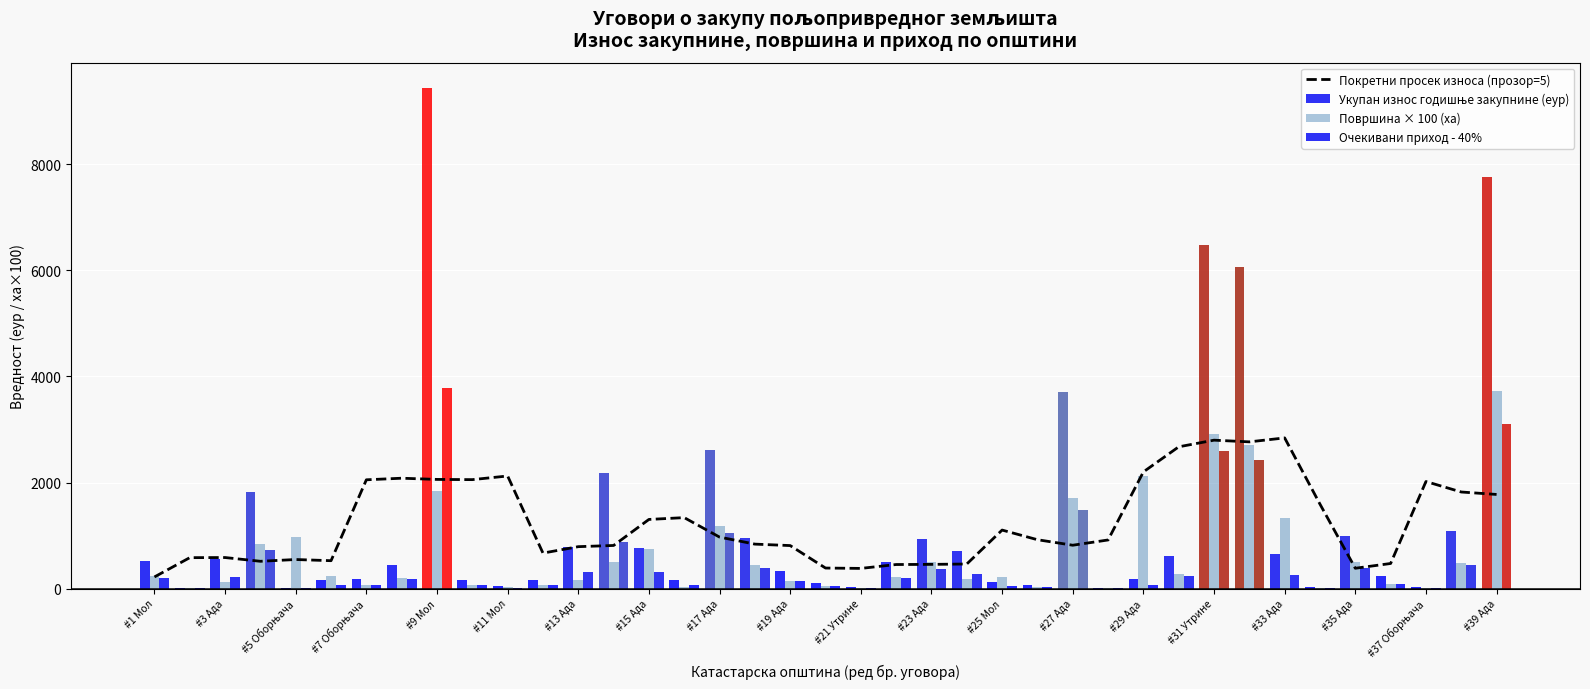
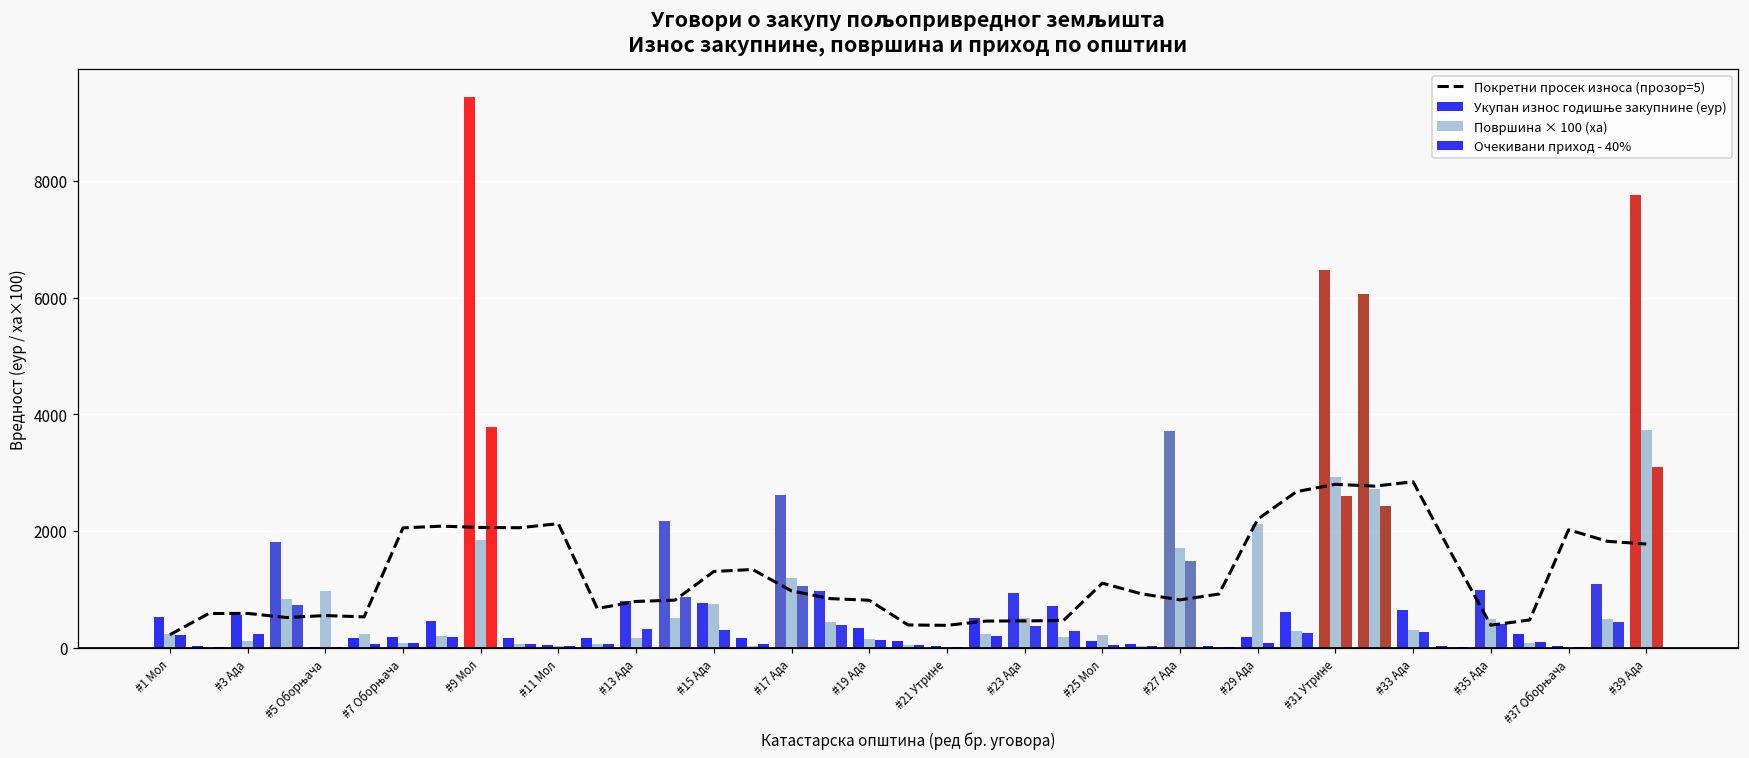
Површина × 100 (ха), #33 Ада: 1300 -> 300
